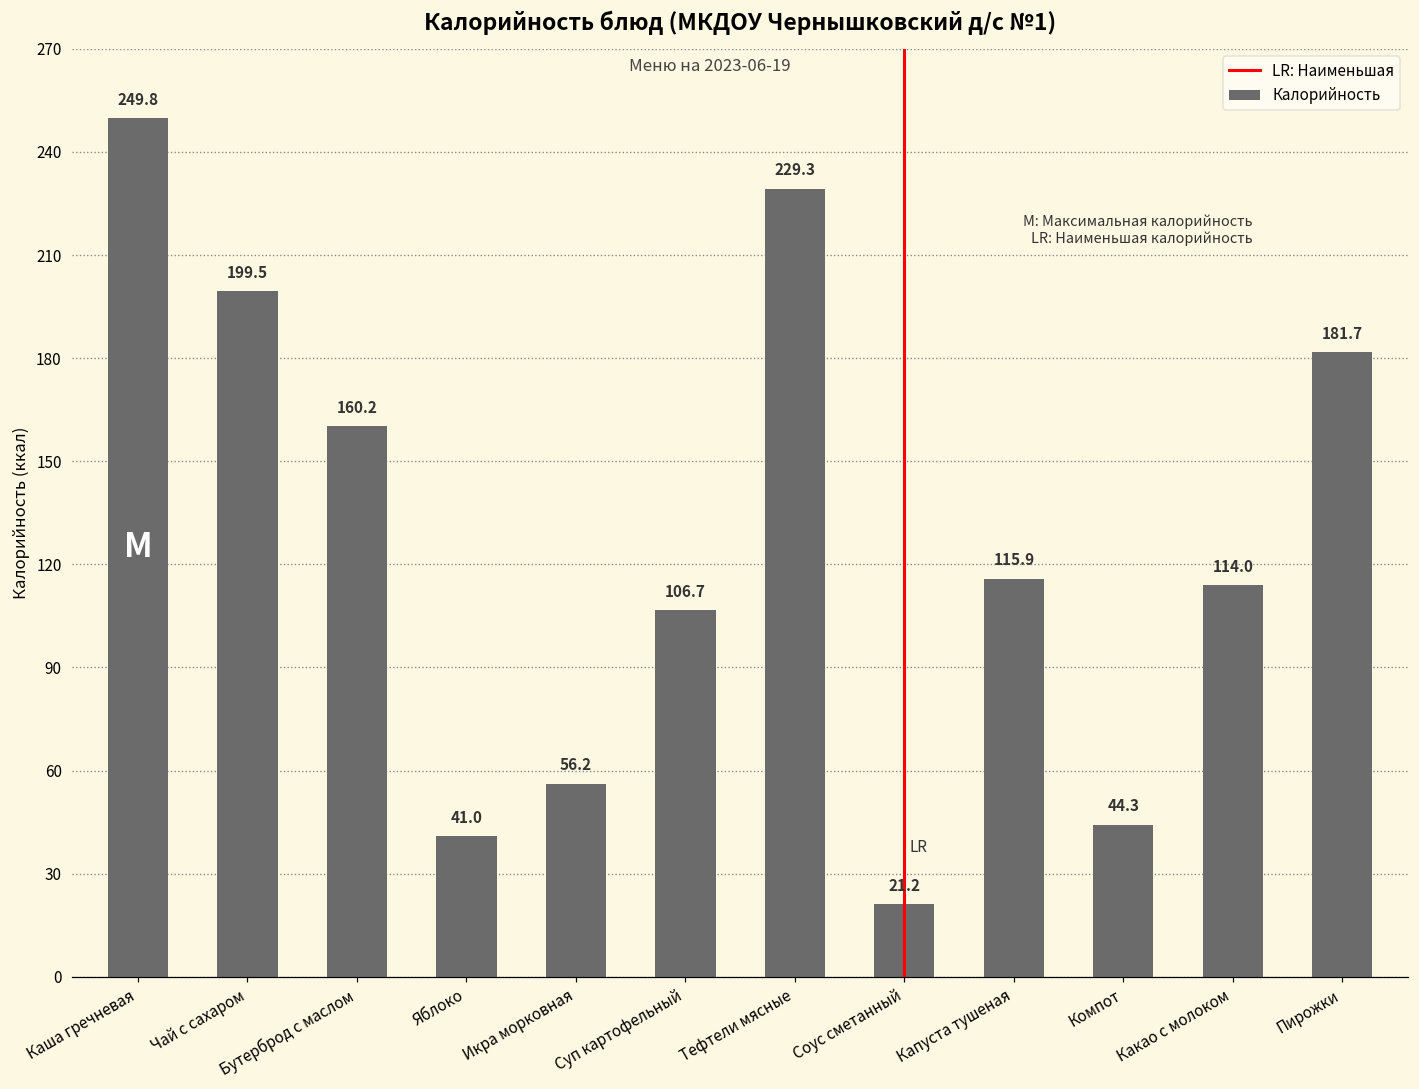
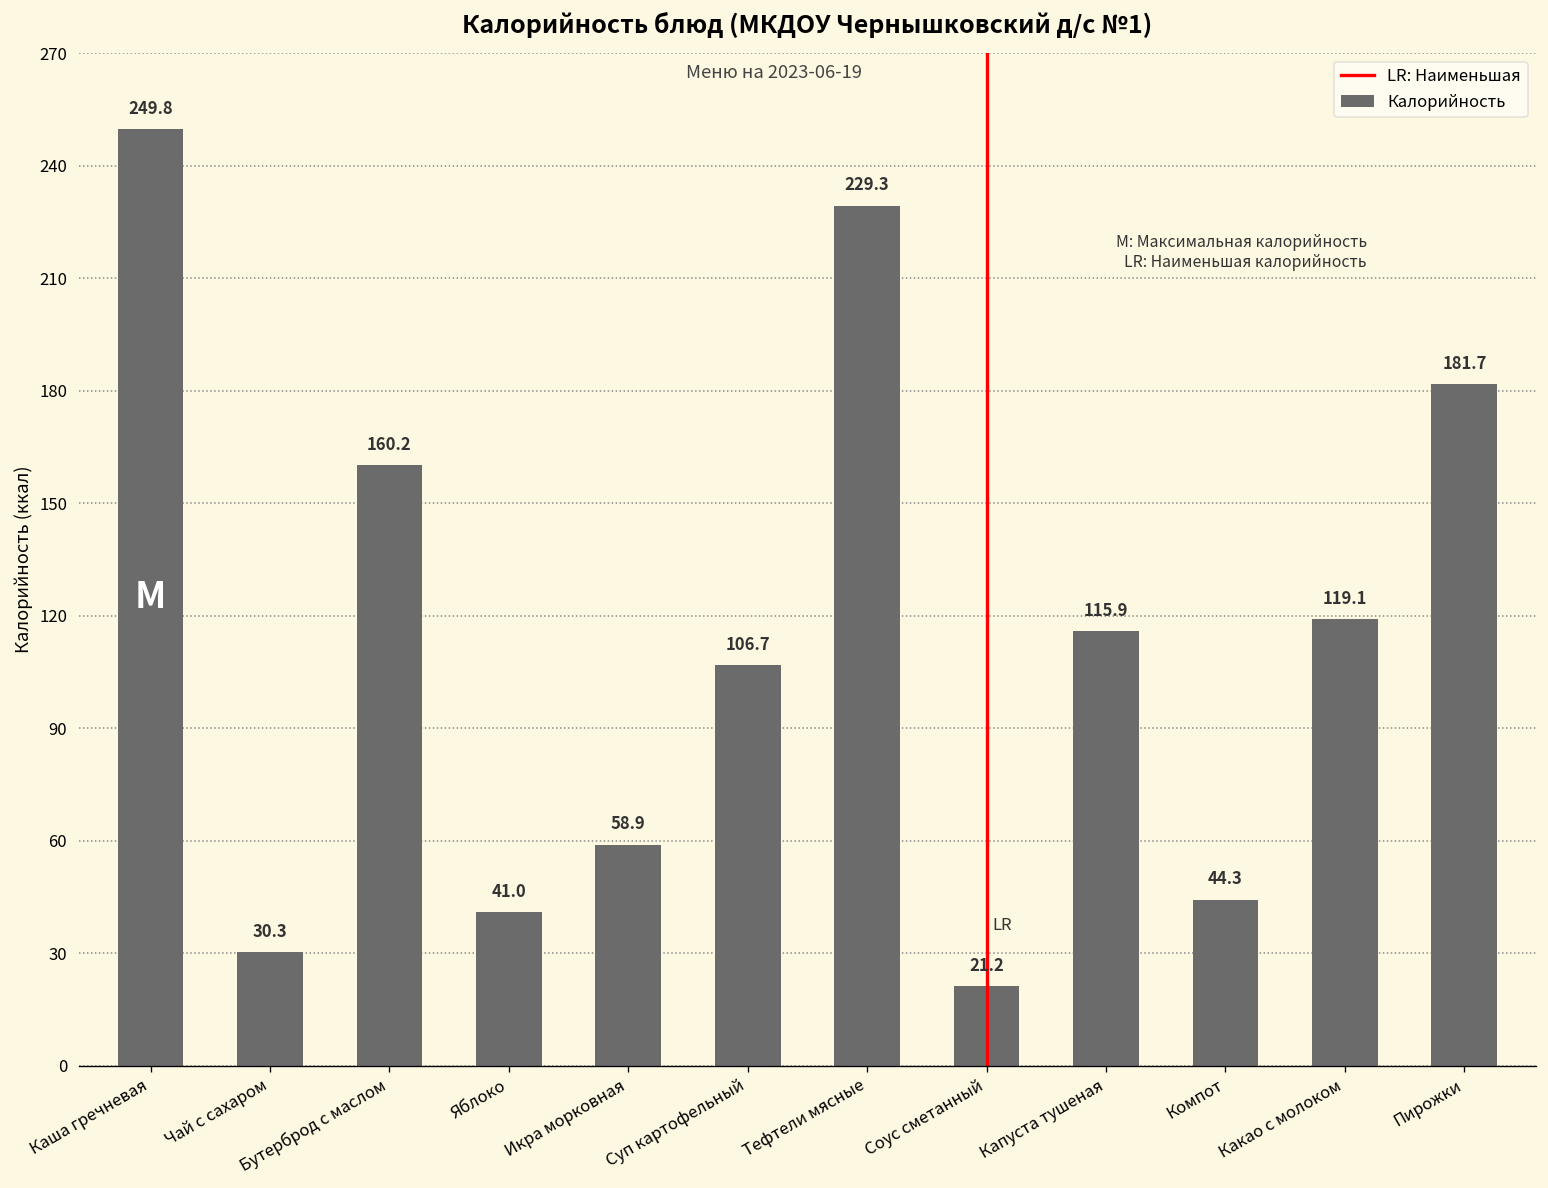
Чай с сахаром: 199.5 -> 30.3
Икра морковная: 56.2 -> 58.9
Какао с молоком: 114.0 -> 119.1
